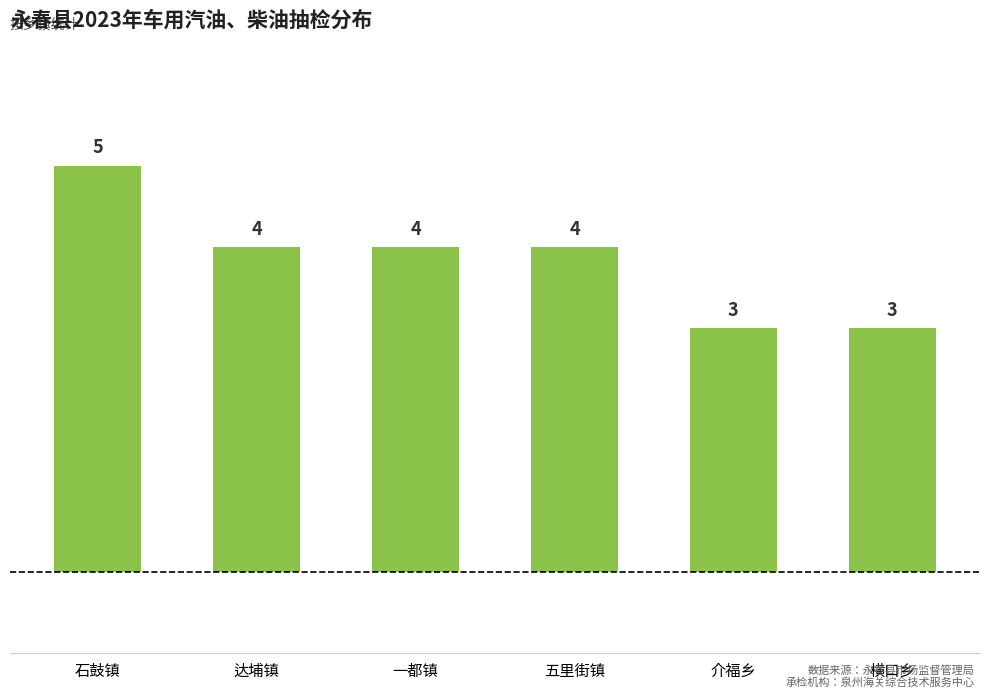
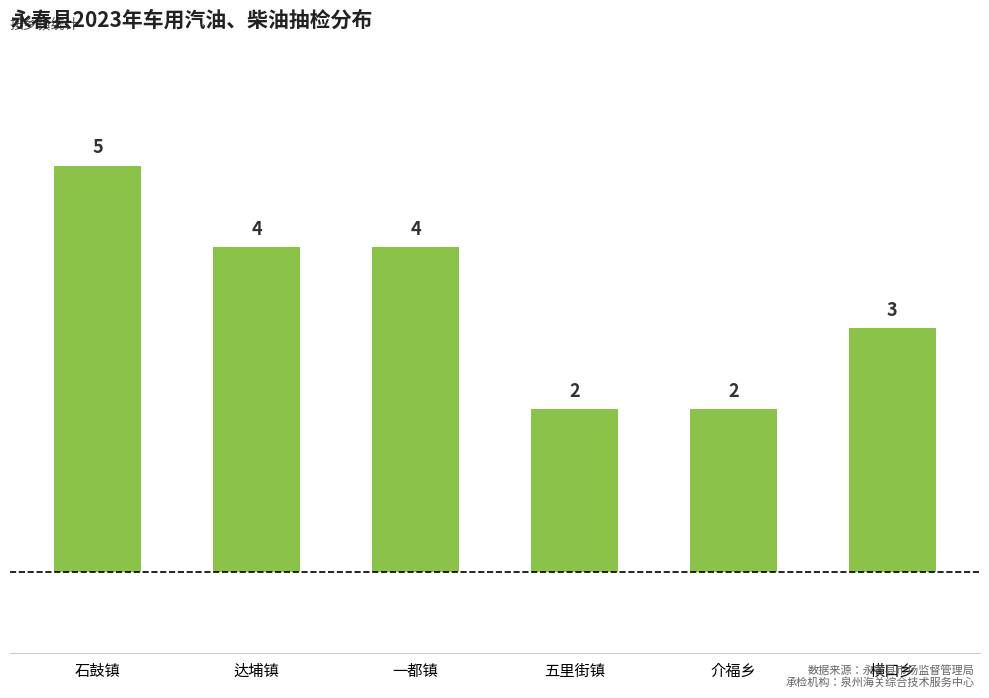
五里街镇: 4 -> 2
介福乡: 3 -> 2
